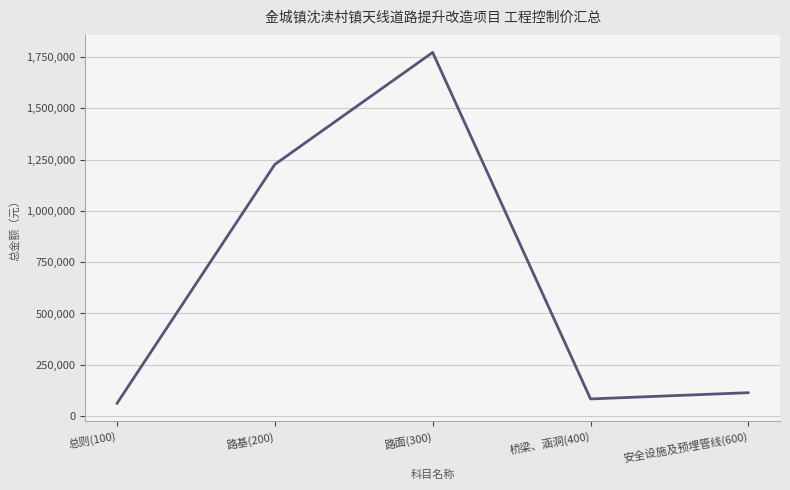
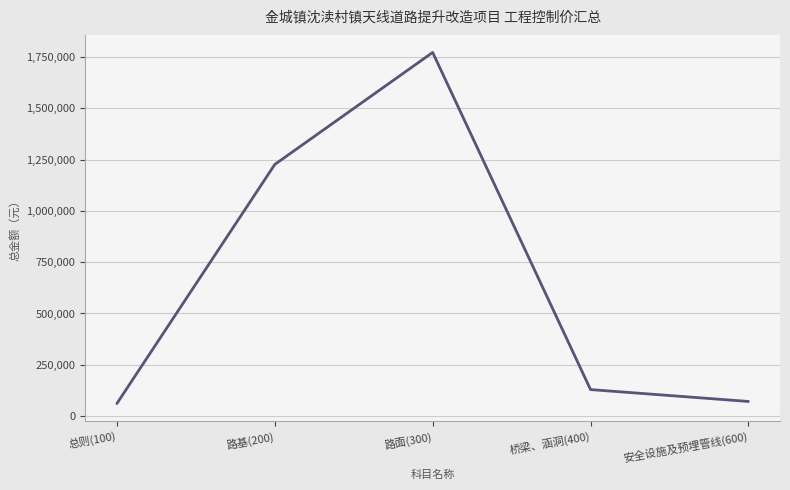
桥梁、涵洞(400): 80,000 -> 130,000
安全设施及预埋管线(600): 110,000 -> 70,000
